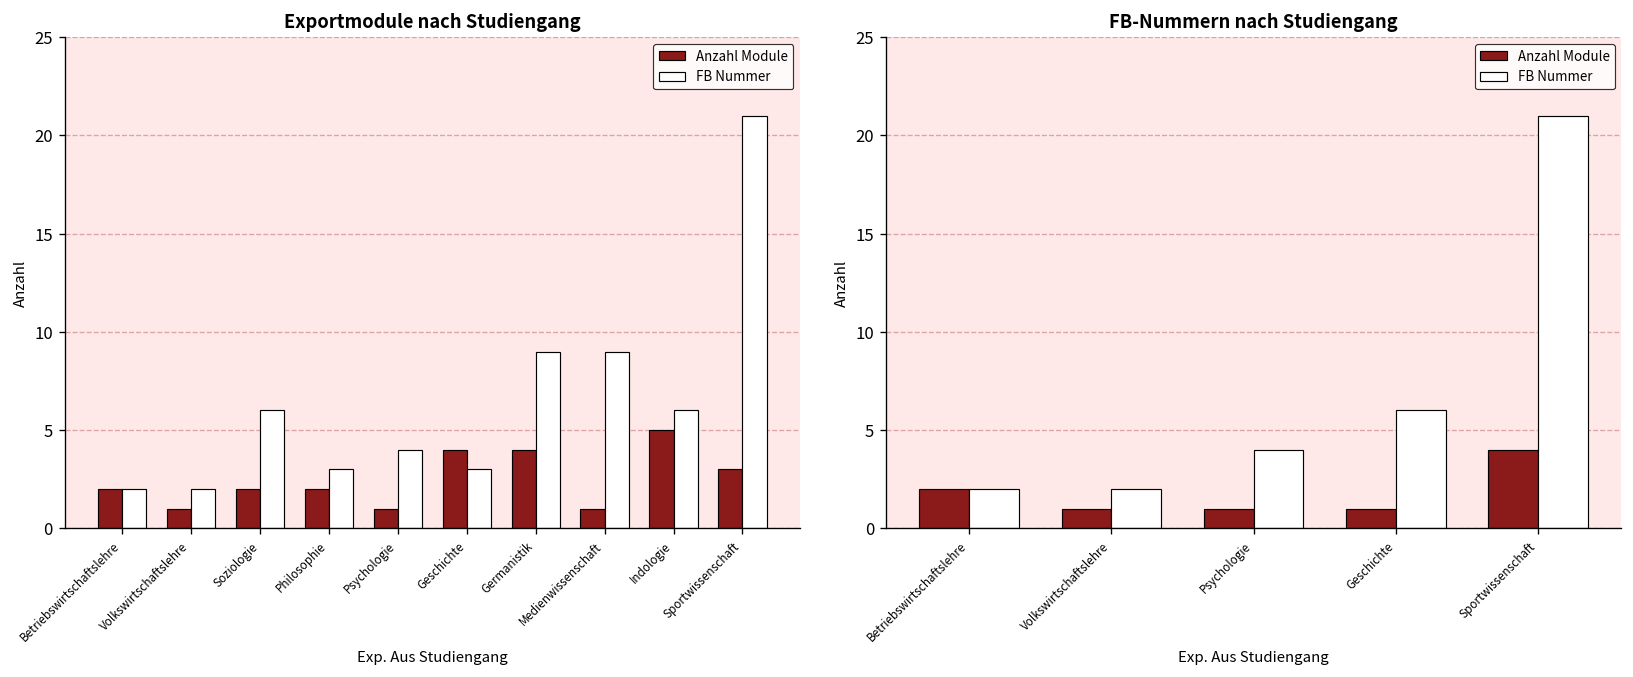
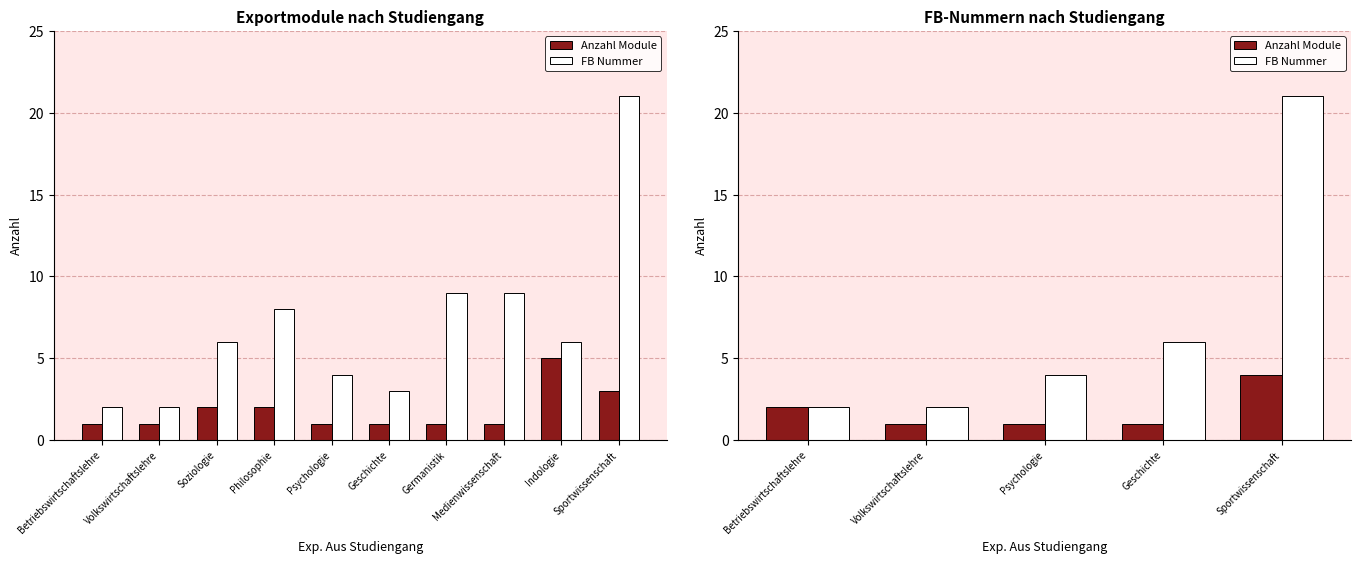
Exportmodule nach Studiengang, Anzahl Module, Betriebswirtschaftslehre: 2 -> 1
Exportmodule nach Studiengang, FB Nummer, Philosophie: 3 -> 8
Exportmodule nach Studiengang, Anzahl Module, Geschichte: 4 -> 1
Exportmodule nach Studiengang, Anzahl Module, Germanistik: 4 -> 1
